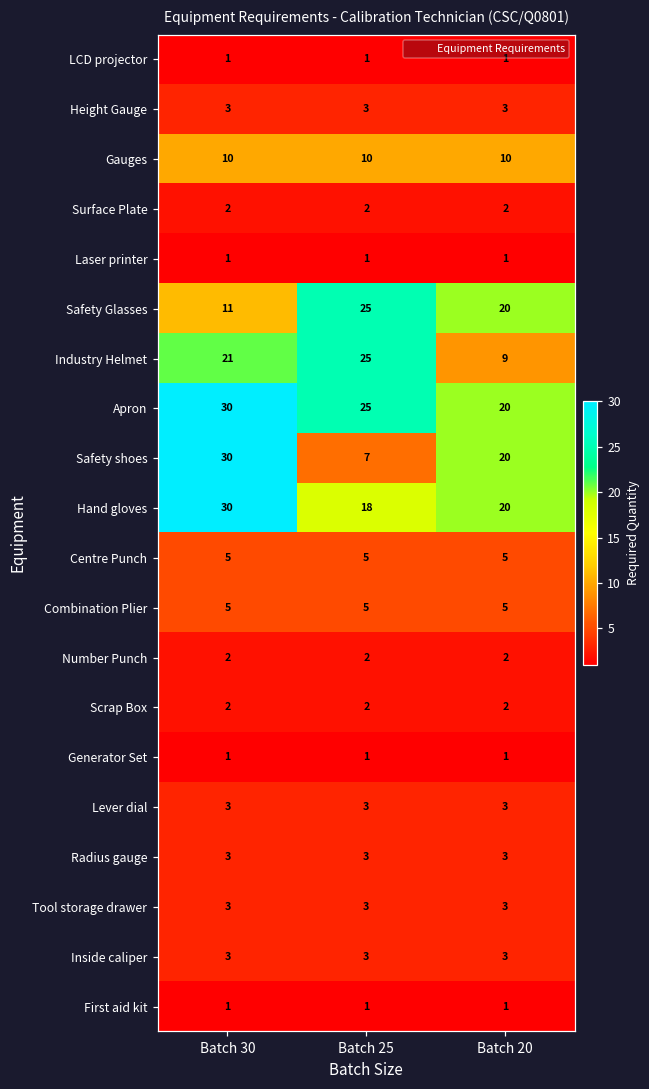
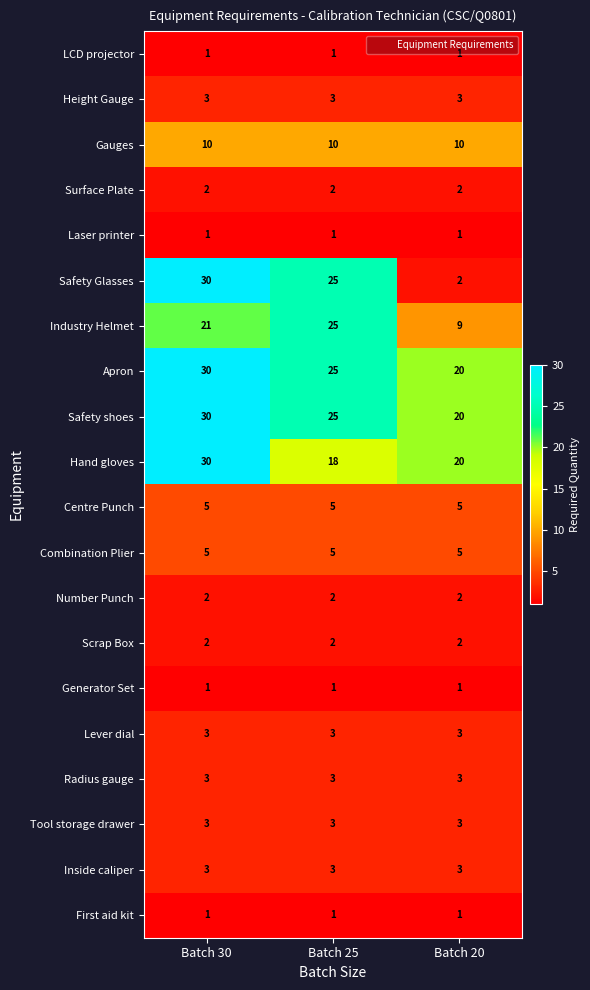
Safety Glasses, Batch 30: 11 -> 30
Safety Glasses, Batch 20: 20 -> 2
Safety shoes, Batch 25: 7 -> 25
